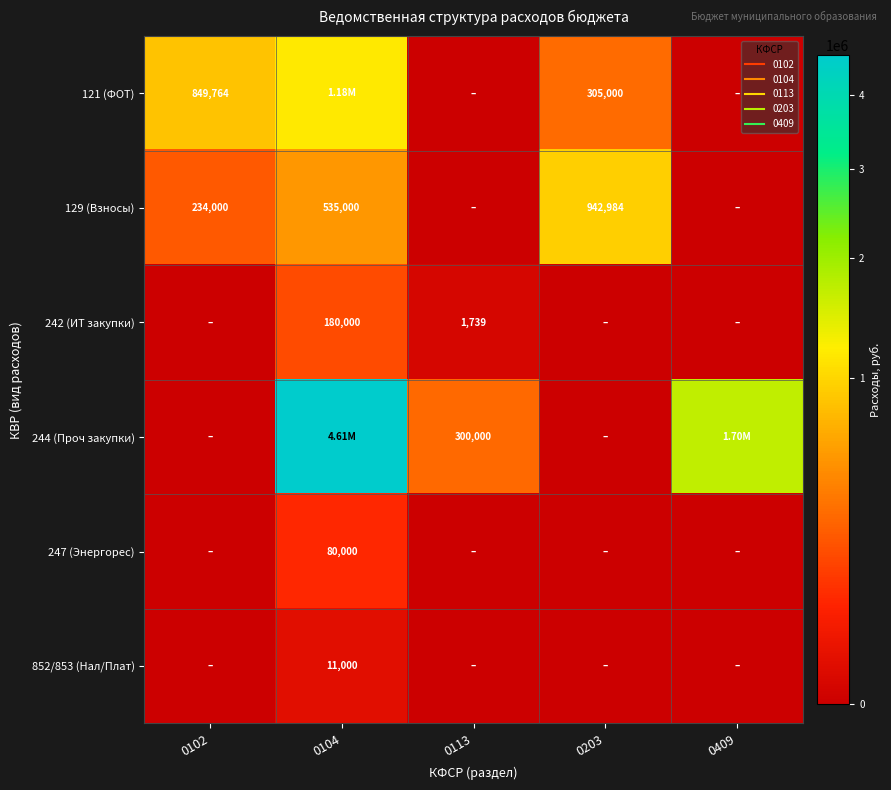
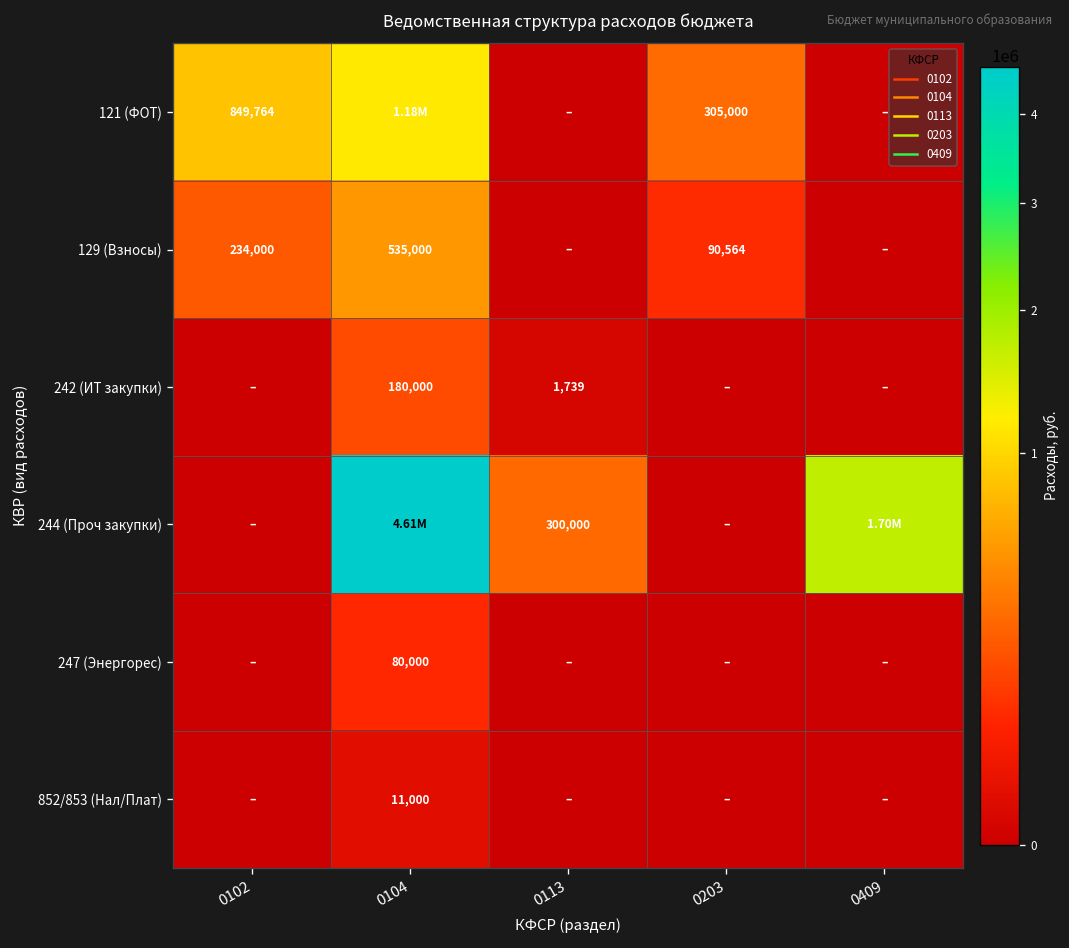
129 (Взносы), 0203: 942,984 -> 90,564
